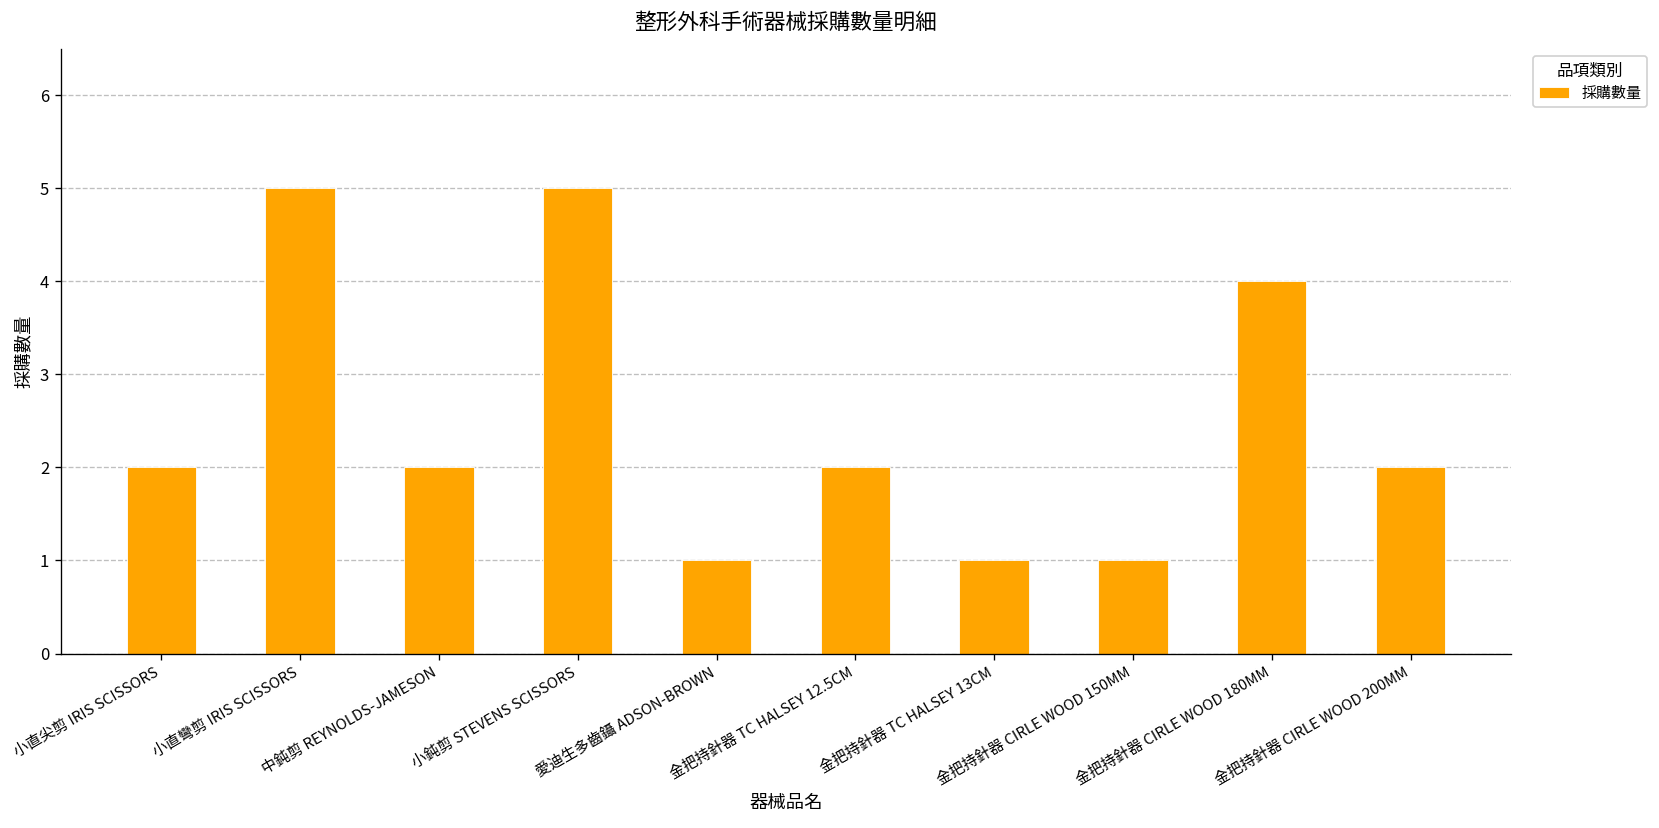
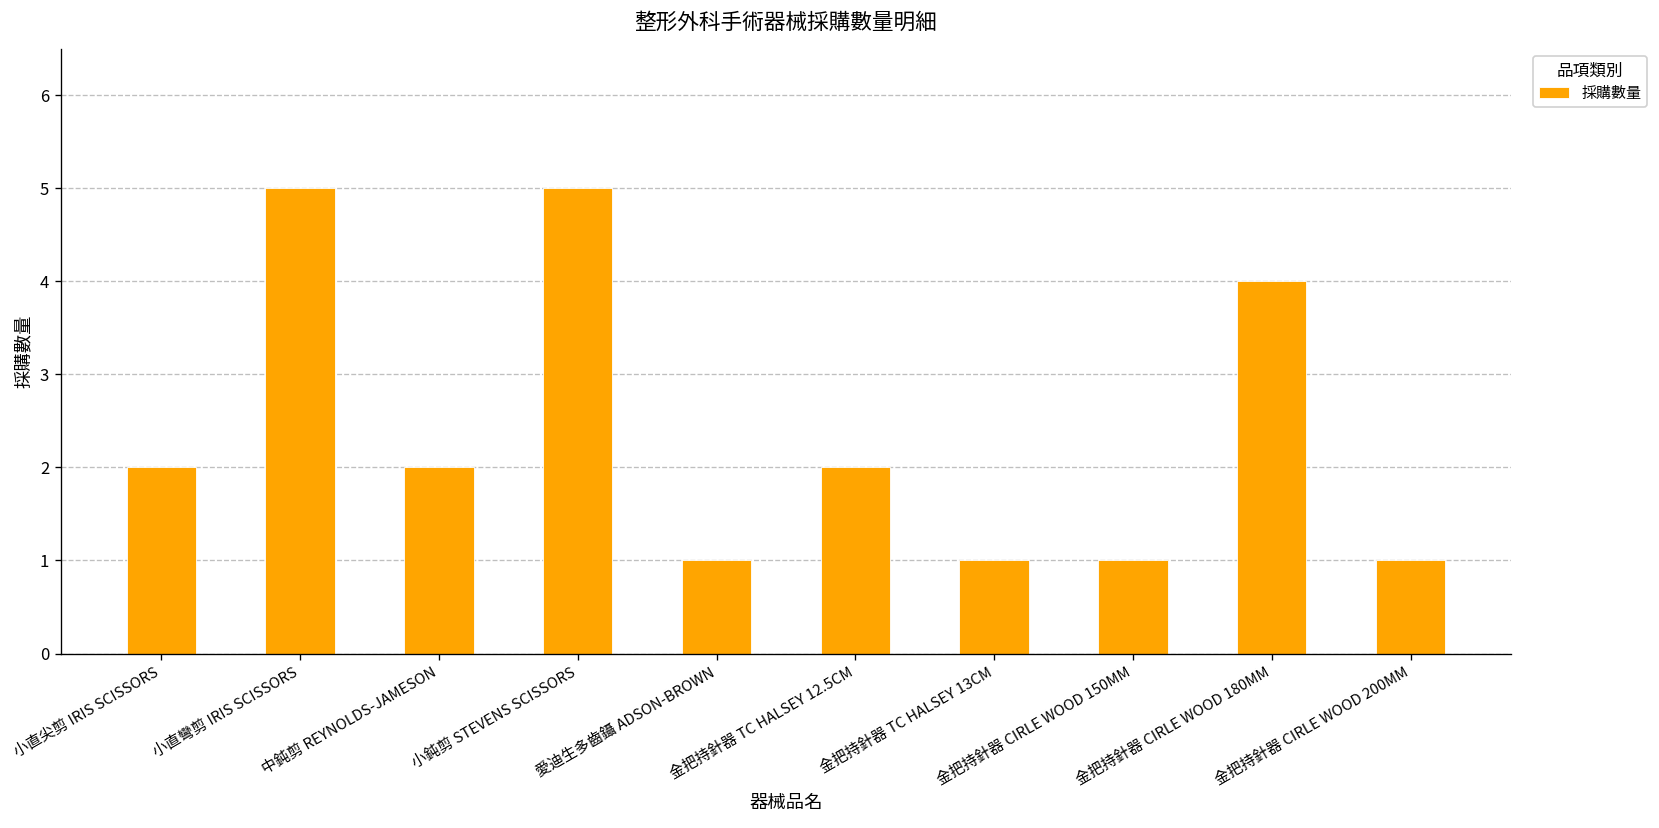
金把持針器 CIRLE WOOD 200MM: 2 -> 1
